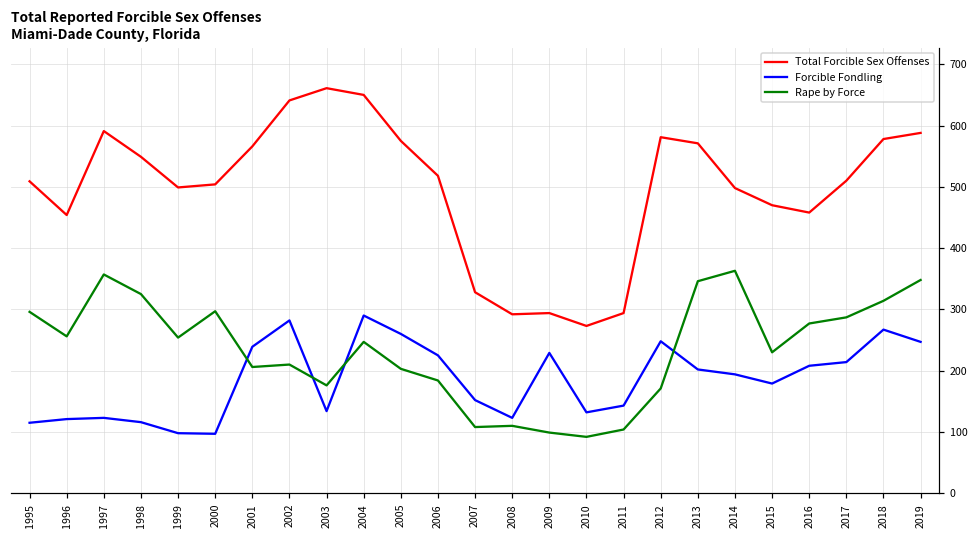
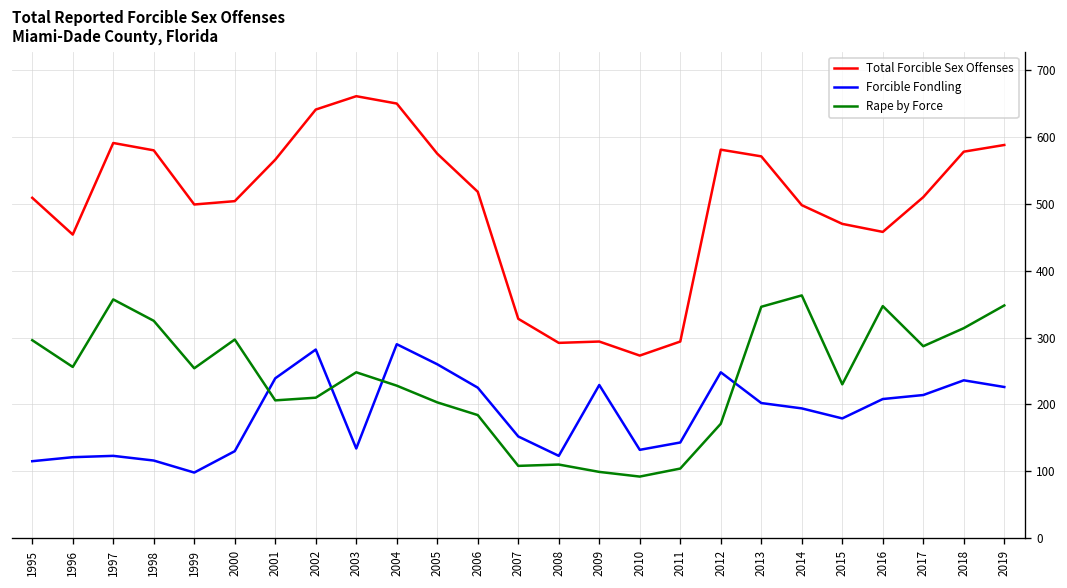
Total Forcible Sex Offenses, 1998: 550 -> 580
Forcible Fondling, 2000: 100 -> 130
Rape by Force, 2003: 180 -> 250
Rape by Force, 2004: 250 -> 230
Rape by Force, 2016: 280 -> 350
Forcible Fondling, 2018: 270 -> 240
Forcible Fondling, 2019: 250 -> 230
